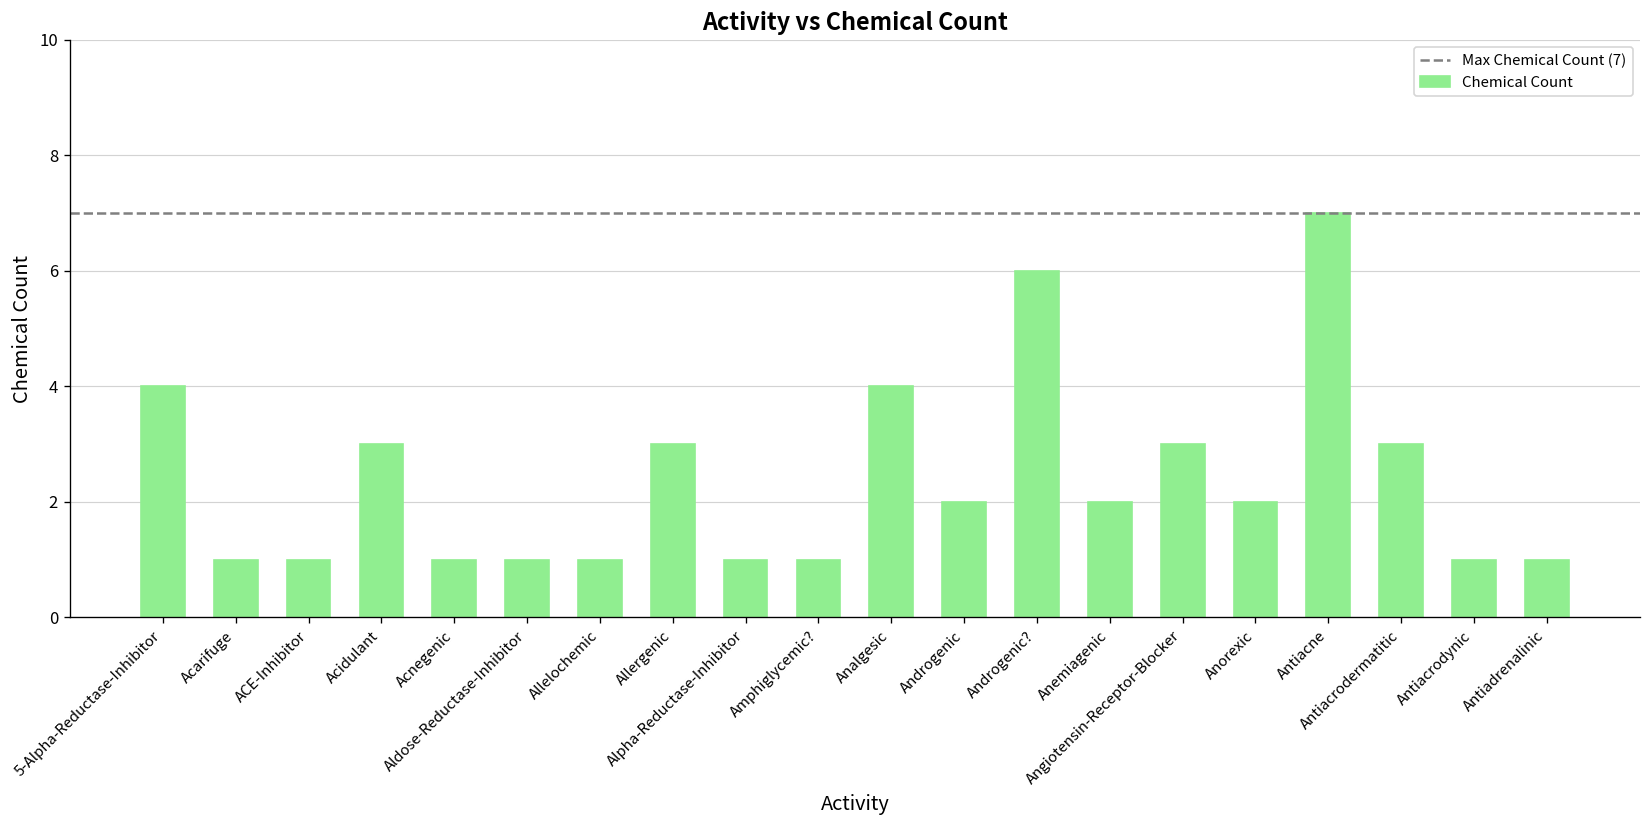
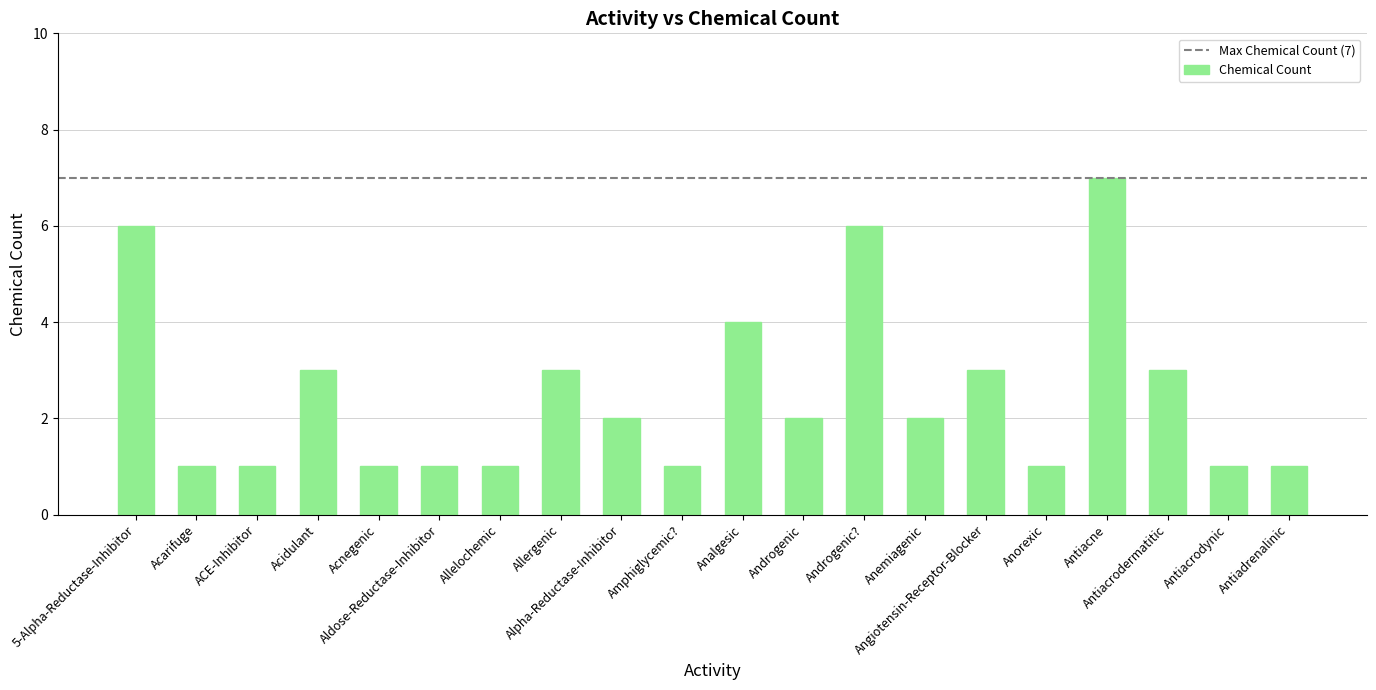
5-Alpha-Reductase-Inhibitor: 4 -> 6
Alpha-Reductase-Inhibitor: 1 -> 2
Anorexic: 2 -> 1
